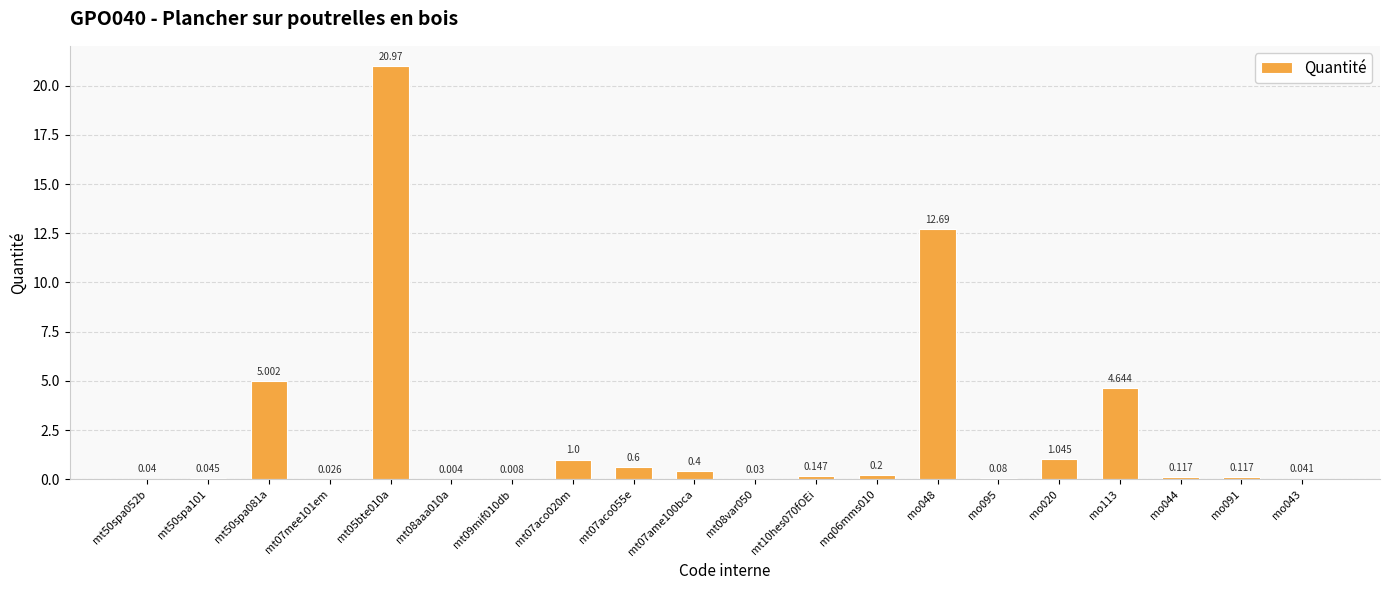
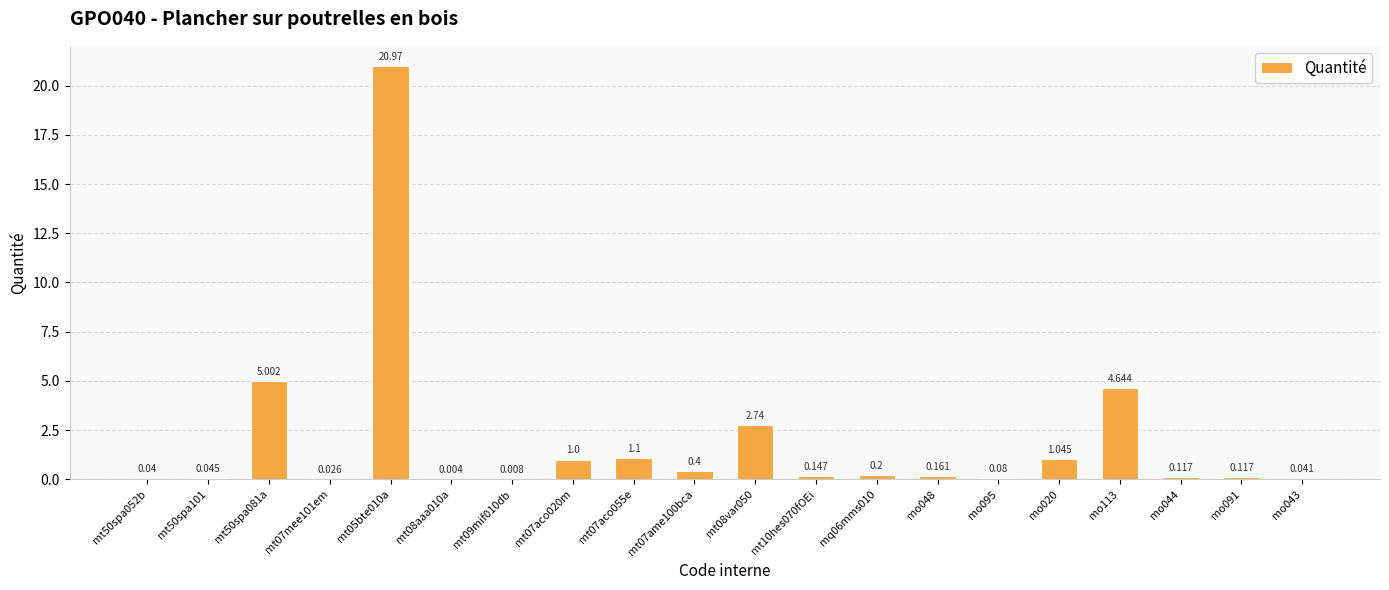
mt07aco055e: 0.6 -> 1.1
mt08var050: 0.03 -> 2.74
mo048: 12.69 -> 0.161
